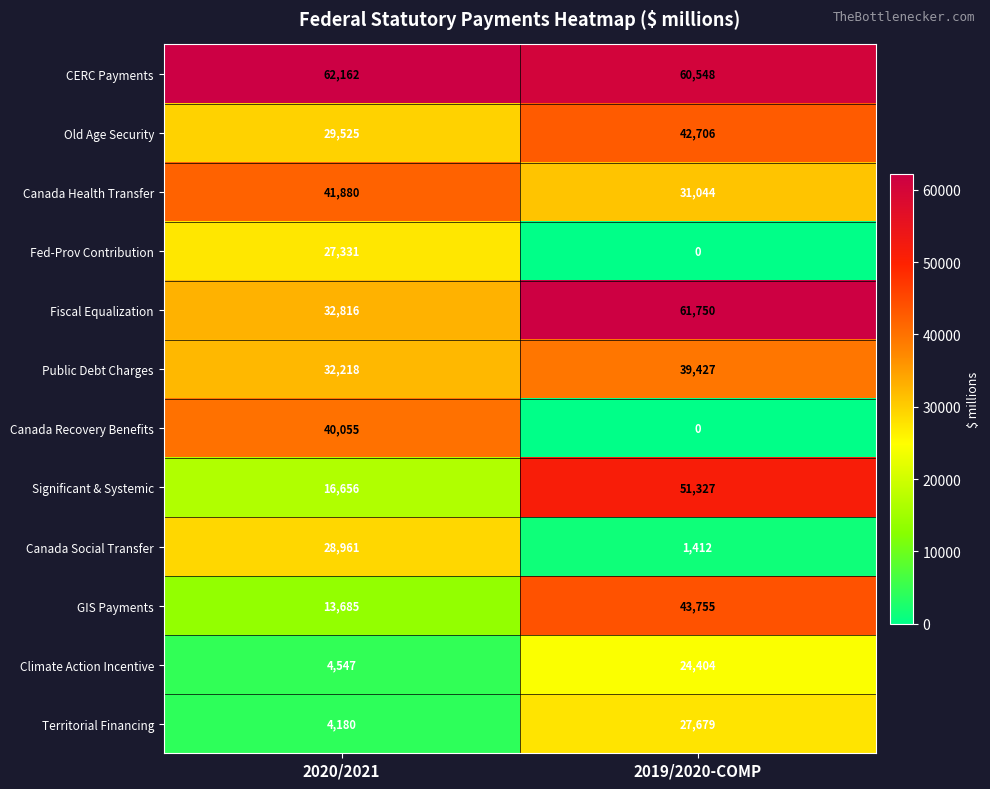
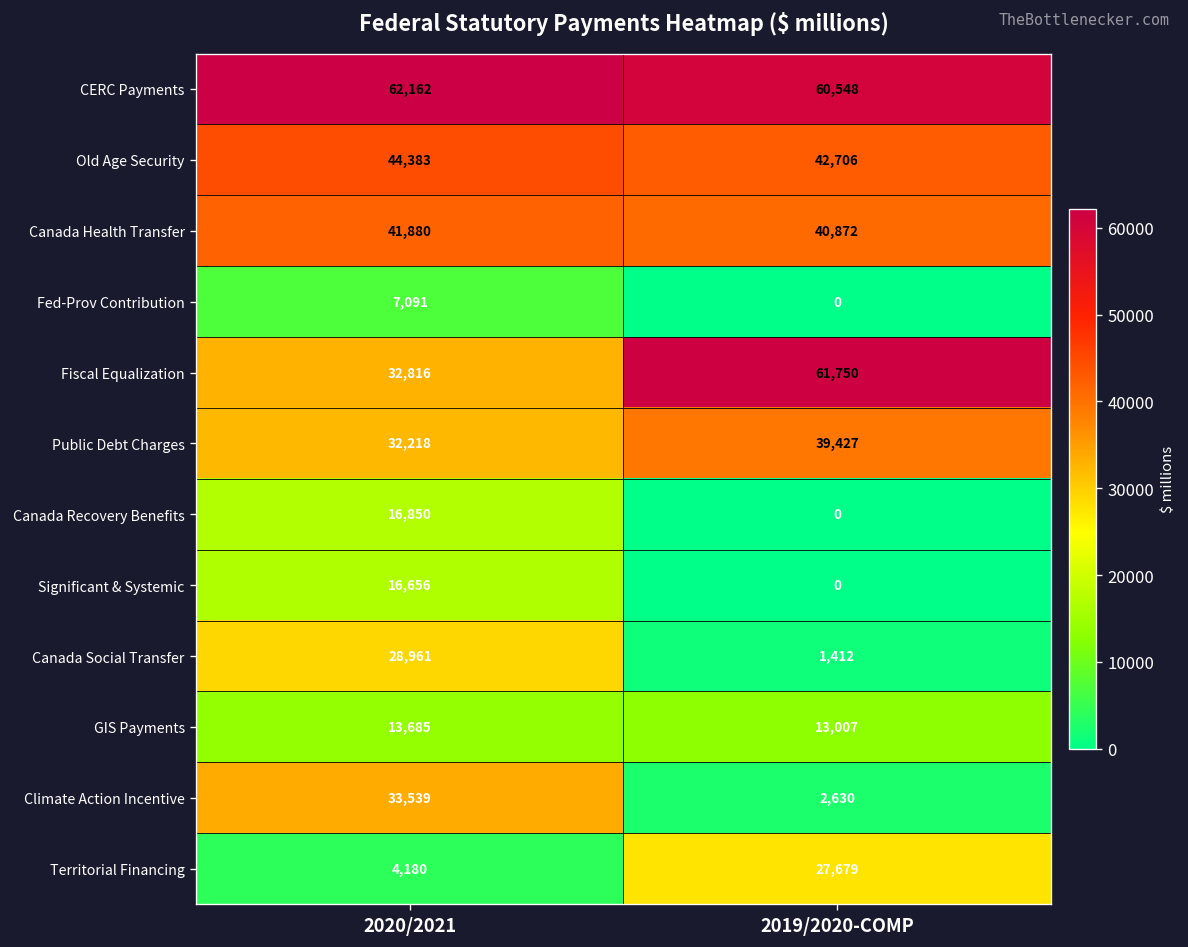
Old Age Security, 2020/2021: 29,525 -> 44,383
Canada Health Transfer, 2019/2020-COMP: 31,044 -> 40,872
Fed-Prov Contribution, 2020/2021: 27,331 -> 7,091
Canada Recovery Benefits, 2020/2021: 40,055 -> 16,850
Significant & Systemic, 2019/2020-COMP: 51,327 -> 0
GIS Payments, 2019/2020-COMP: 43,755 -> 13,007
Climate Action Incentive, 2020/2021: 4,547 -> 33,539
Climate Action Incentive, 2019/2020-COMP: 24,404 -> 2,630
